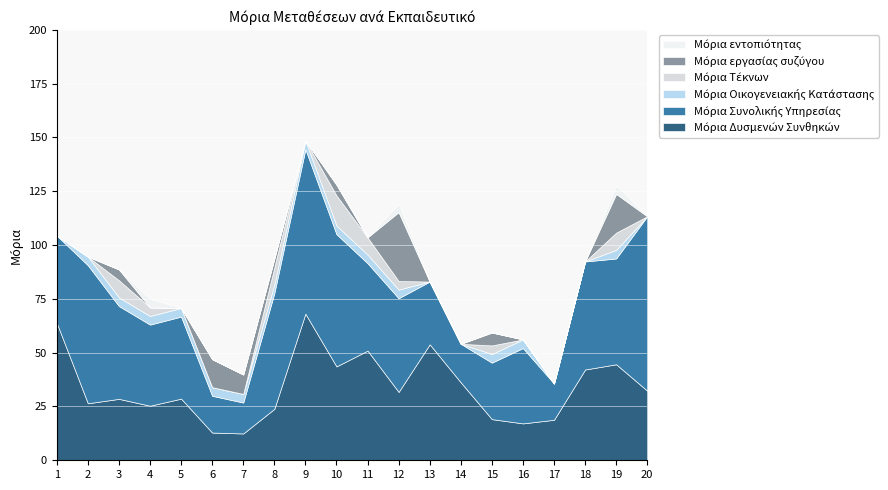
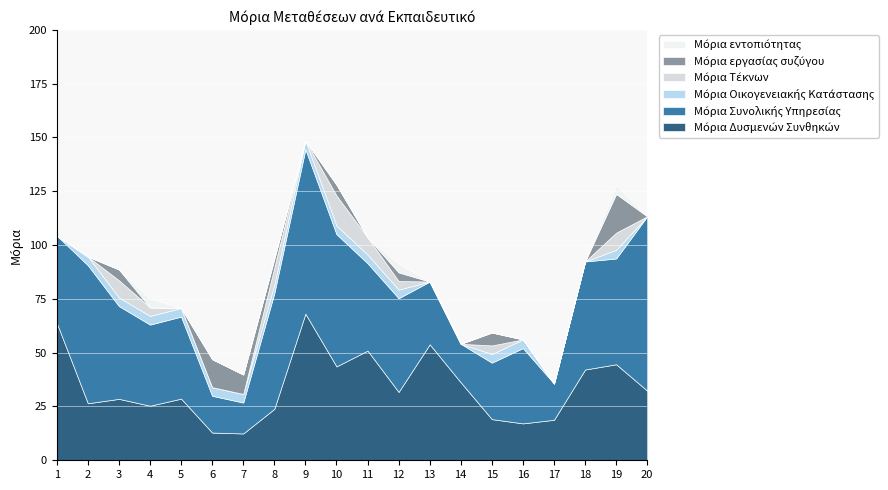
Μόρια εργασίας συζύγου, 12: 32 -> 4
